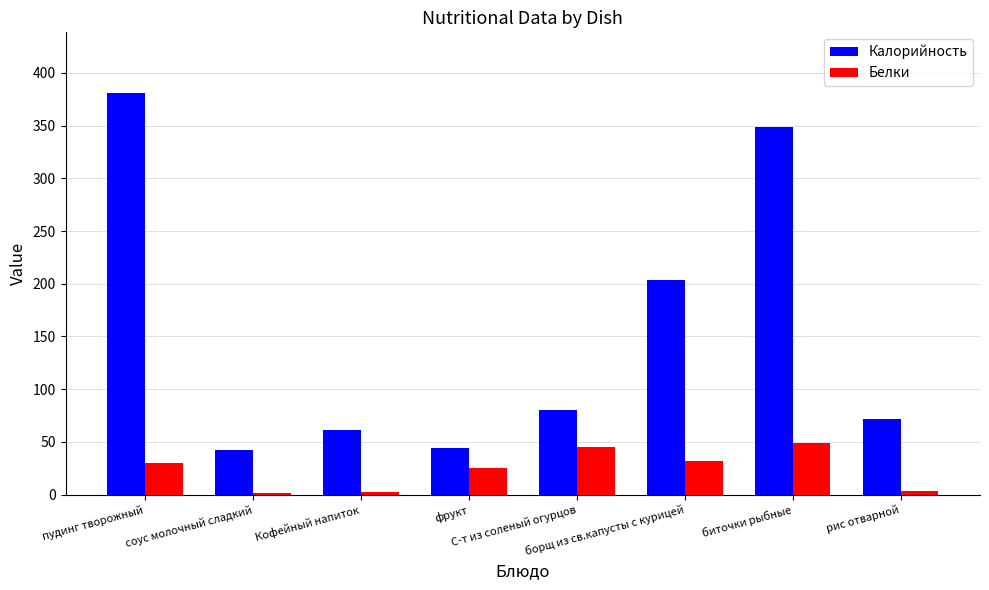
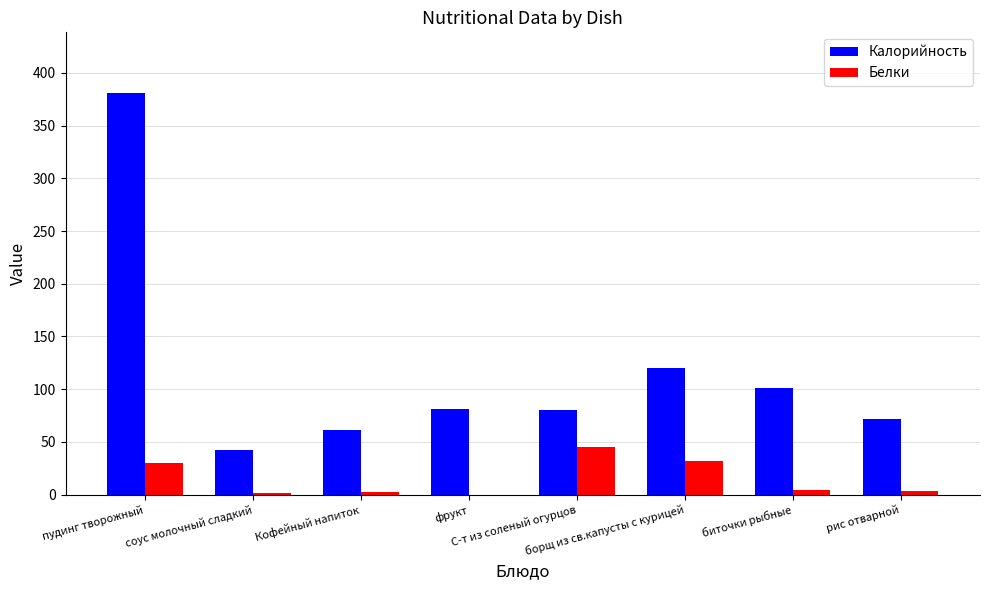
Калорийность, фрукт: 44 -> 81
Белки, фрукт: 25 -> 0
Калорийность, борщ из св.капусты с курицей: 204 -> 120
Калорийность, биточки рыбные: 349 -> 101
Белки, биточки рыбные: 49 -> 4
